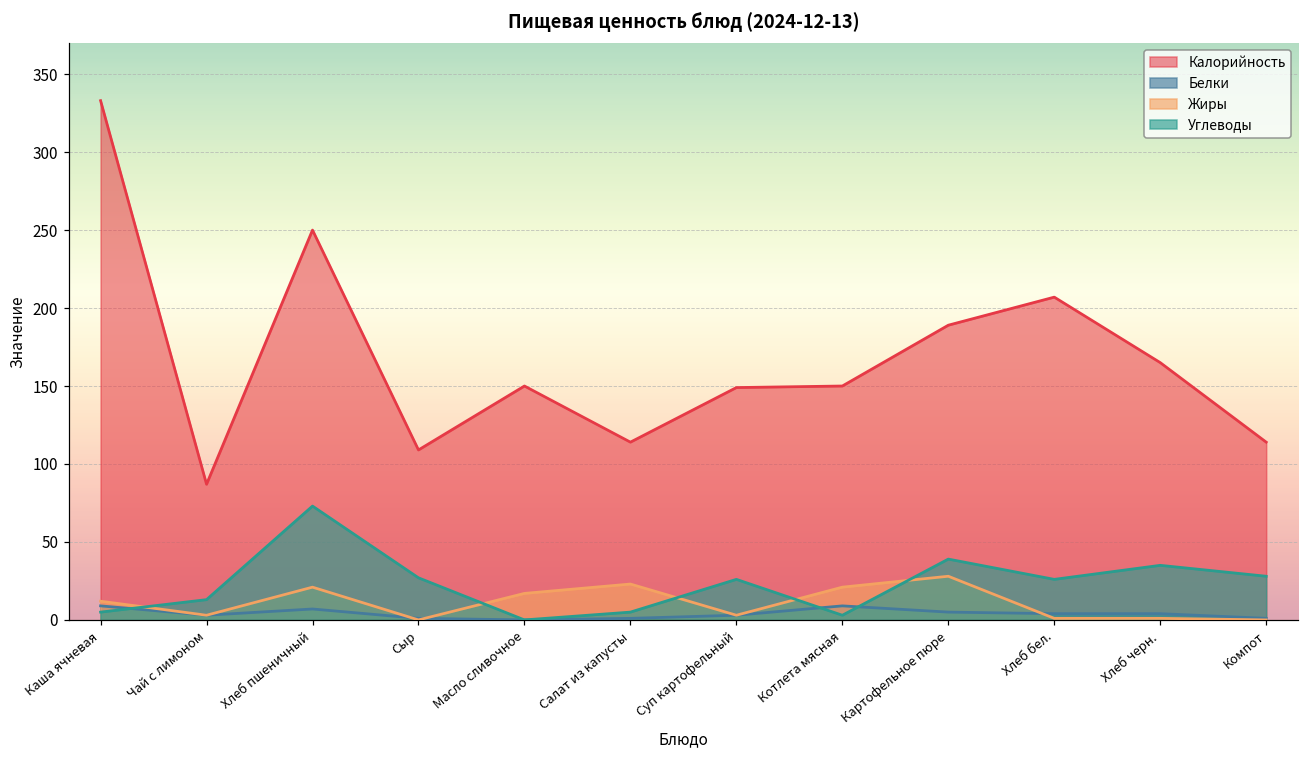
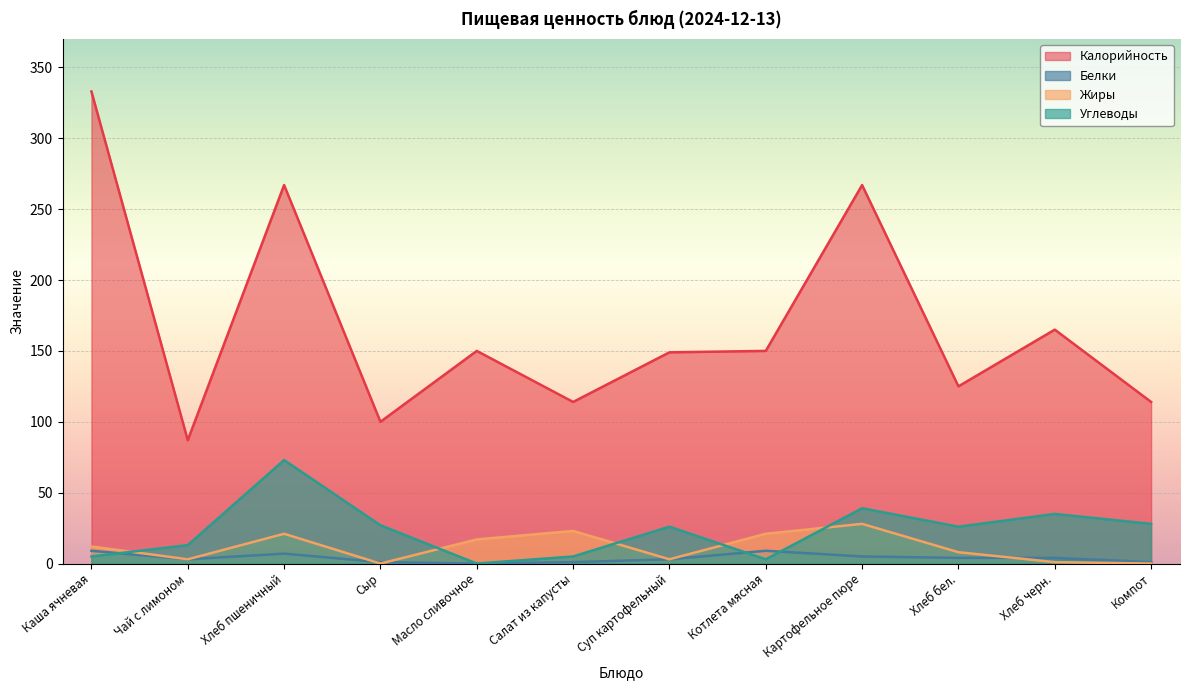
Калорийность, Хлеб пшеничный: 250 -> 267
Калорийность, Сыр: 109 -> 100
Калорийность, Картофельное пюре: 189 -> 267
Калорийность, Хлеб бел.: 207 -> 125
Жиры, Хлеб бел.: 1 -> 8
